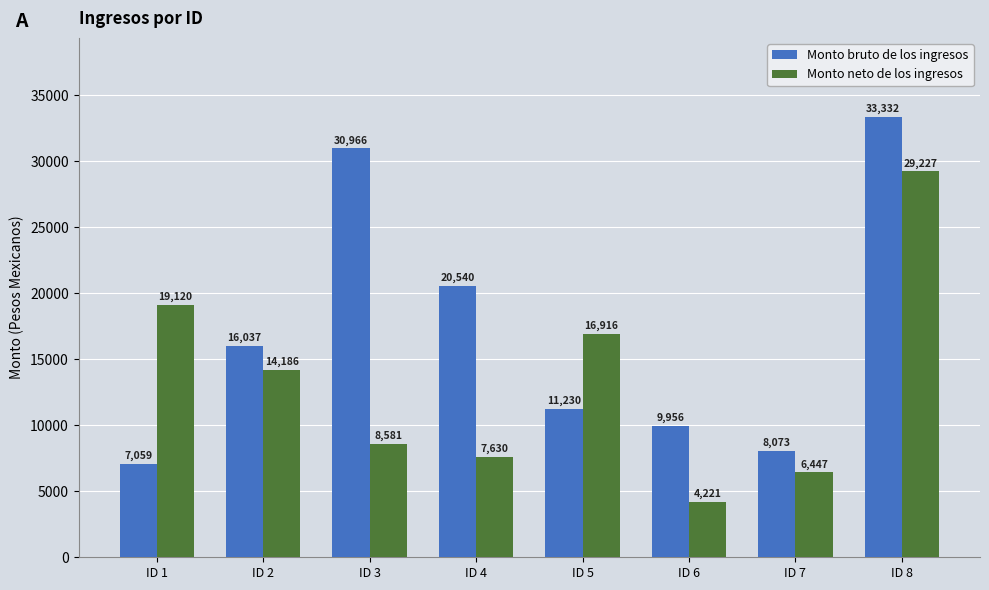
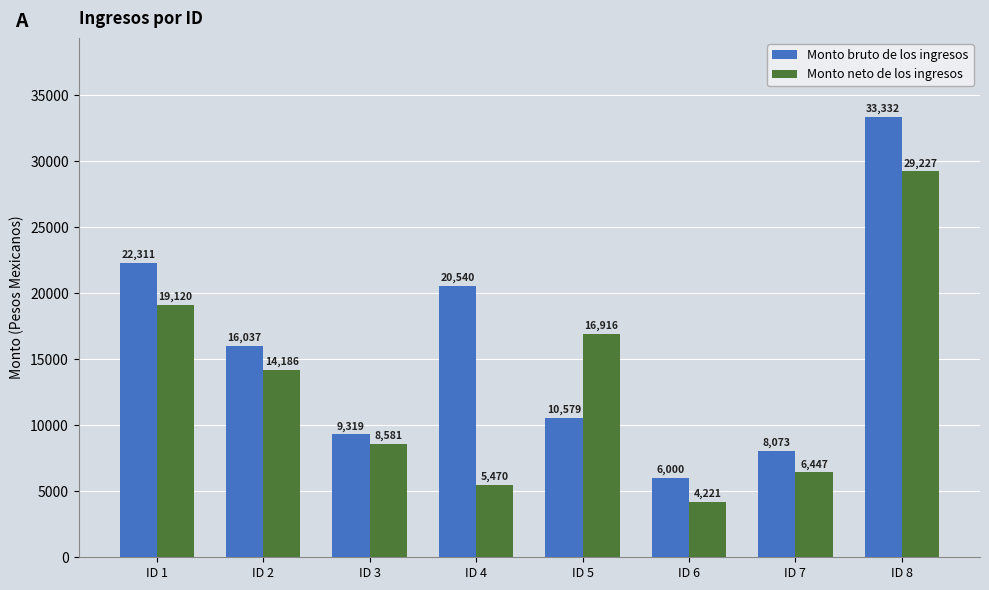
Monto bruto de los ingresos, ID 1: 7,059 -> 22,311
Monto bruto de los ingresos, ID 3: 30,966 -> 9,319
Monto neto de los ingresos, ID 4: 7,630 -> 5,470
Monto bruto de los ingresos, ID 5: 11,230 -> 10,579
Monto bruto de los ingresos, ID 6: 9,956 -> 6,000
